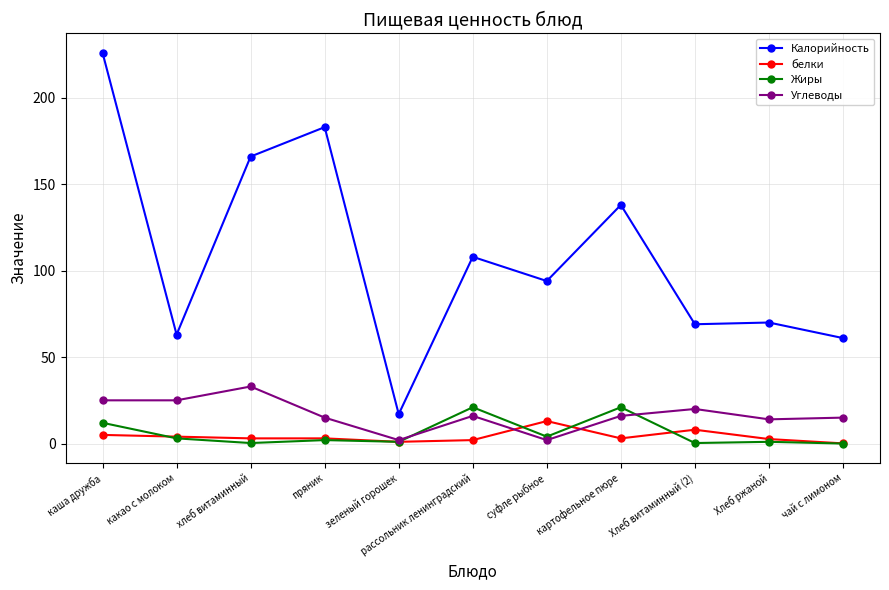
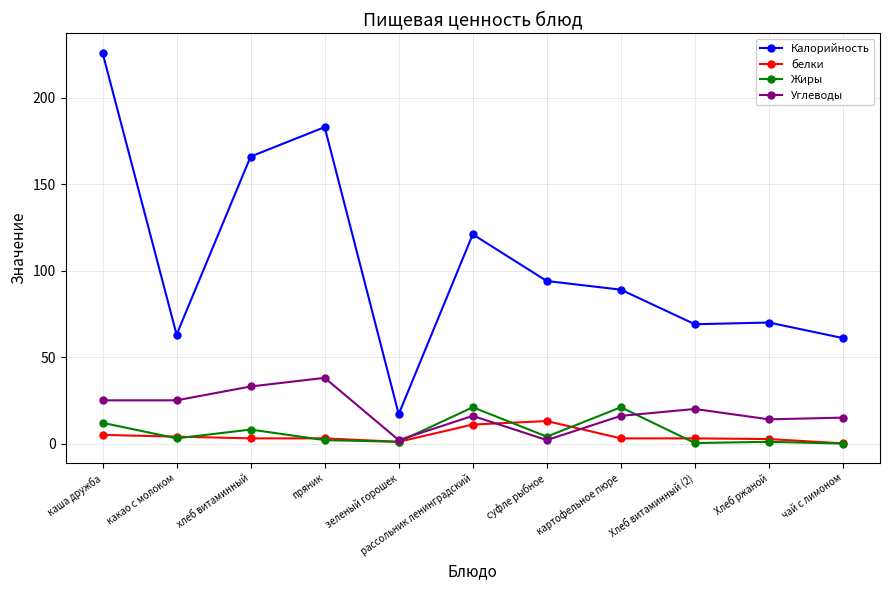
Жиры, хлеб витаминный: 0 -> 8
Углеводы, пряник: 15 -> 38
Калорийность, рассольник ленинградский: 108 -> 121
белки, рассольник ленинградский: 2 -> 11
Калорийность, картофельное пюре: 138 -> 89
белки, Хлеб витаминный (2): 8 -> 3
